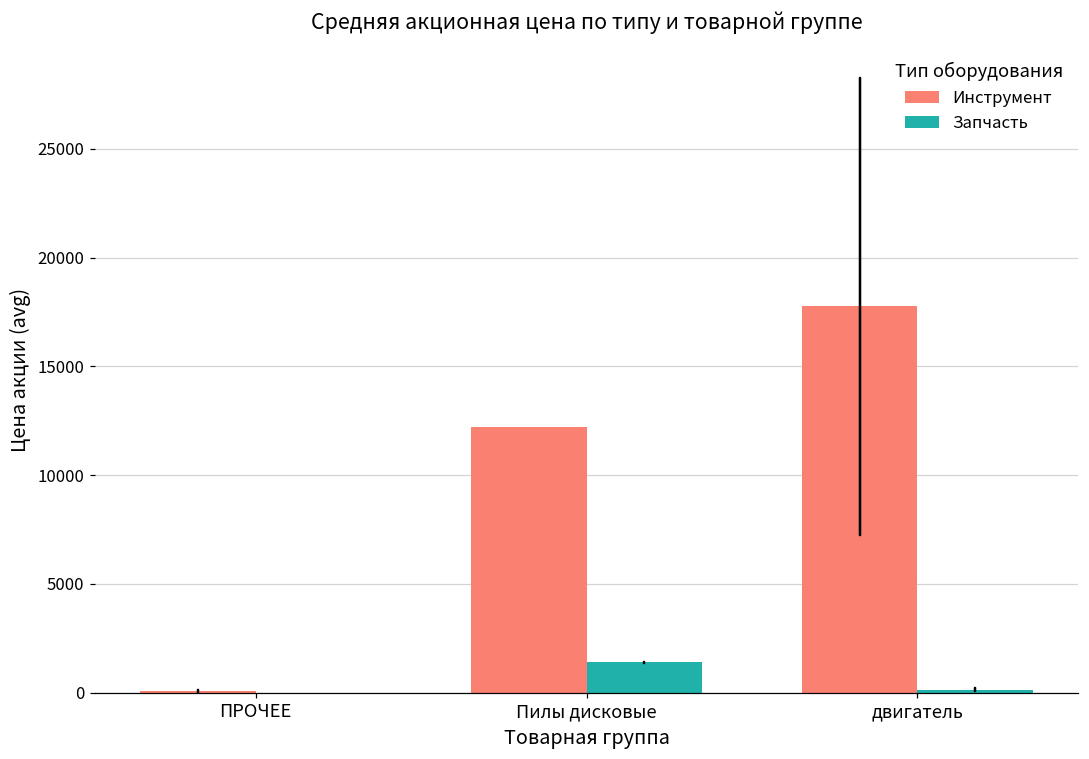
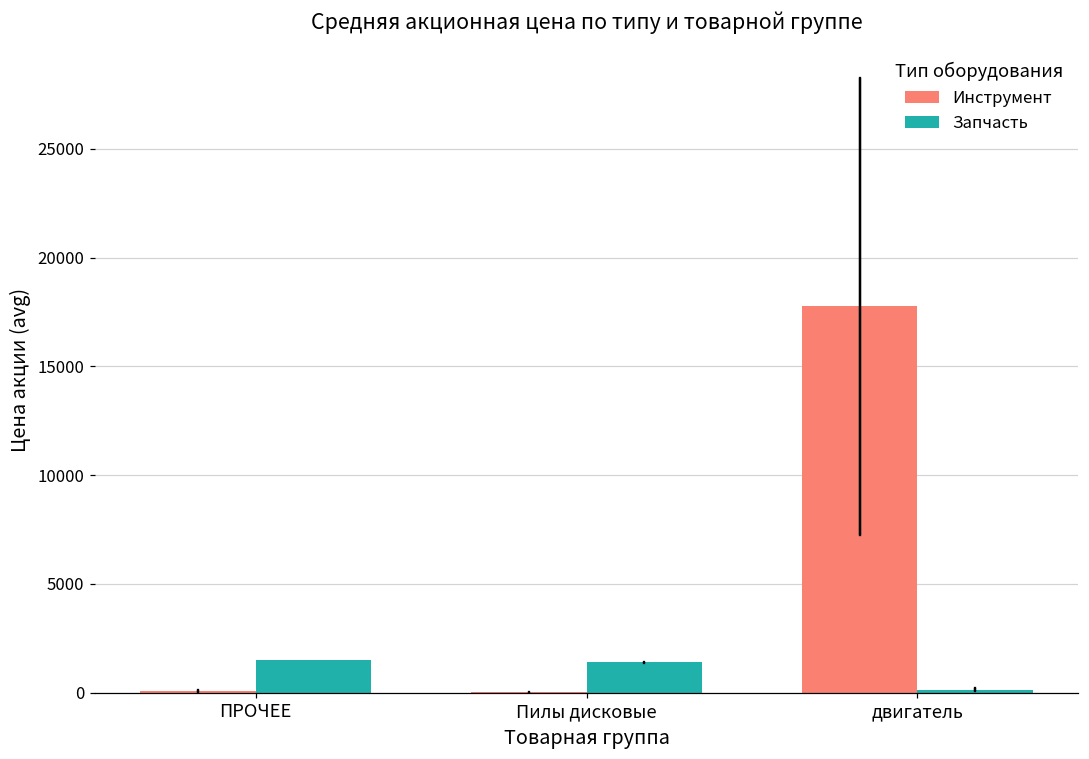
Запчасть, ПРОЧЕЕ: 0 -> 1500
Инструмент, Пилы дисковые: 12200 -> 0
